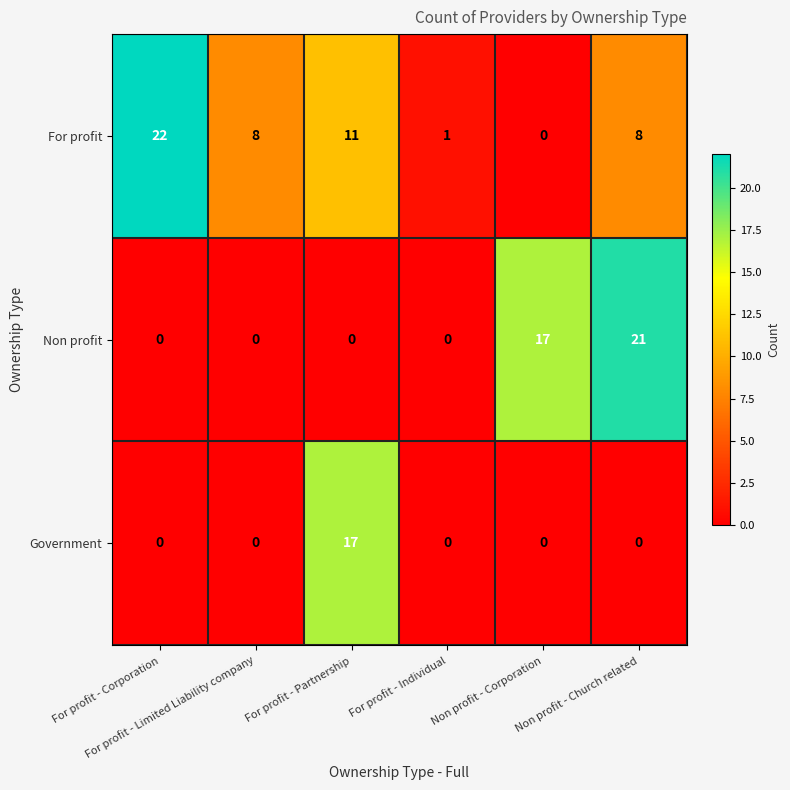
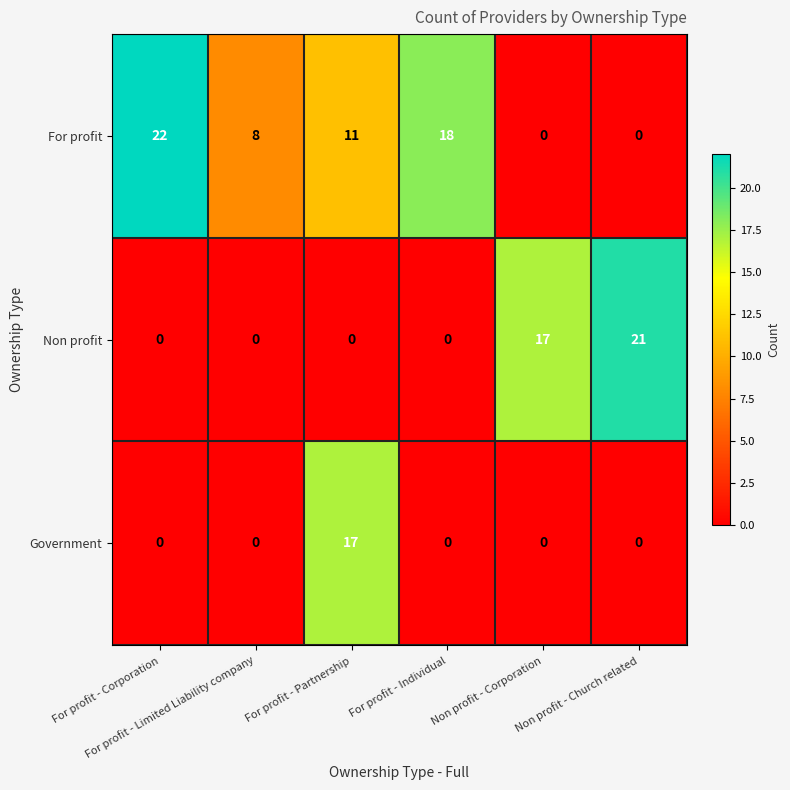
For profit, For profit - Individual: 1 -> 18
For profit, Non profit - Church related: 8 -> 0
